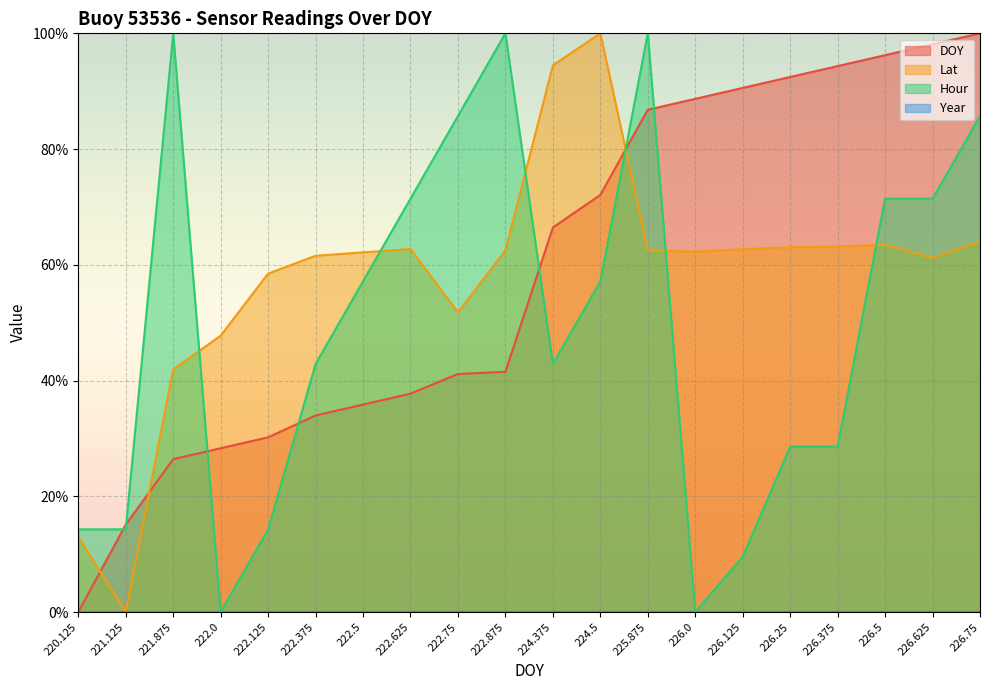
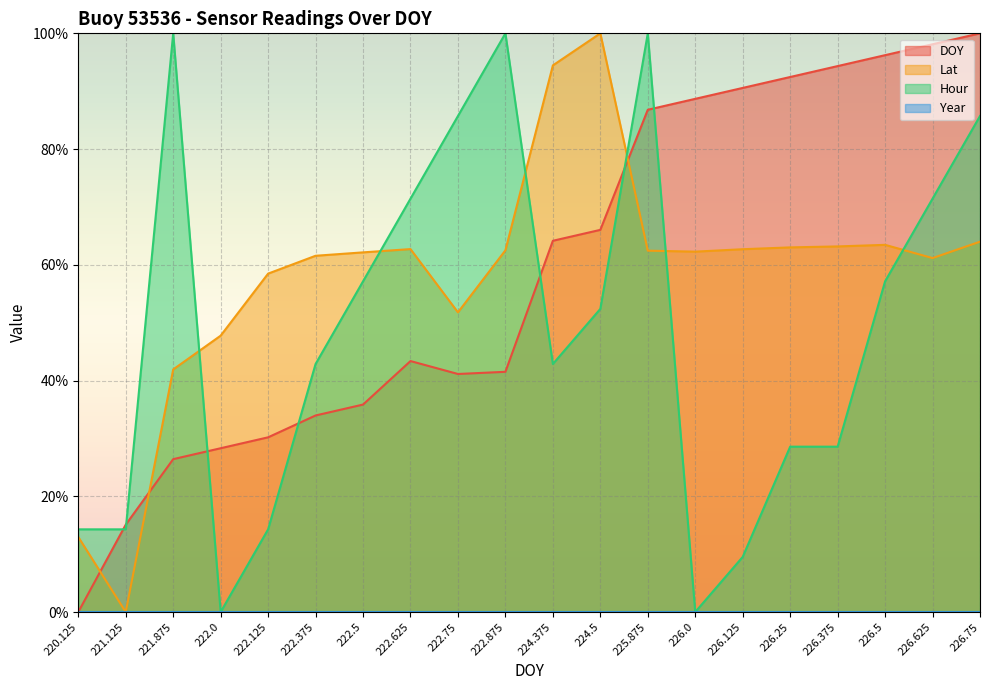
DOY, 222.625: 38% -> 43%
DOY, 224.375: 66% -> 64%
DOY, 224.5: 72% -> 66%
Hour, 224.5: 57% -> 52%
Hour, 226.5: 71% -> 57%
